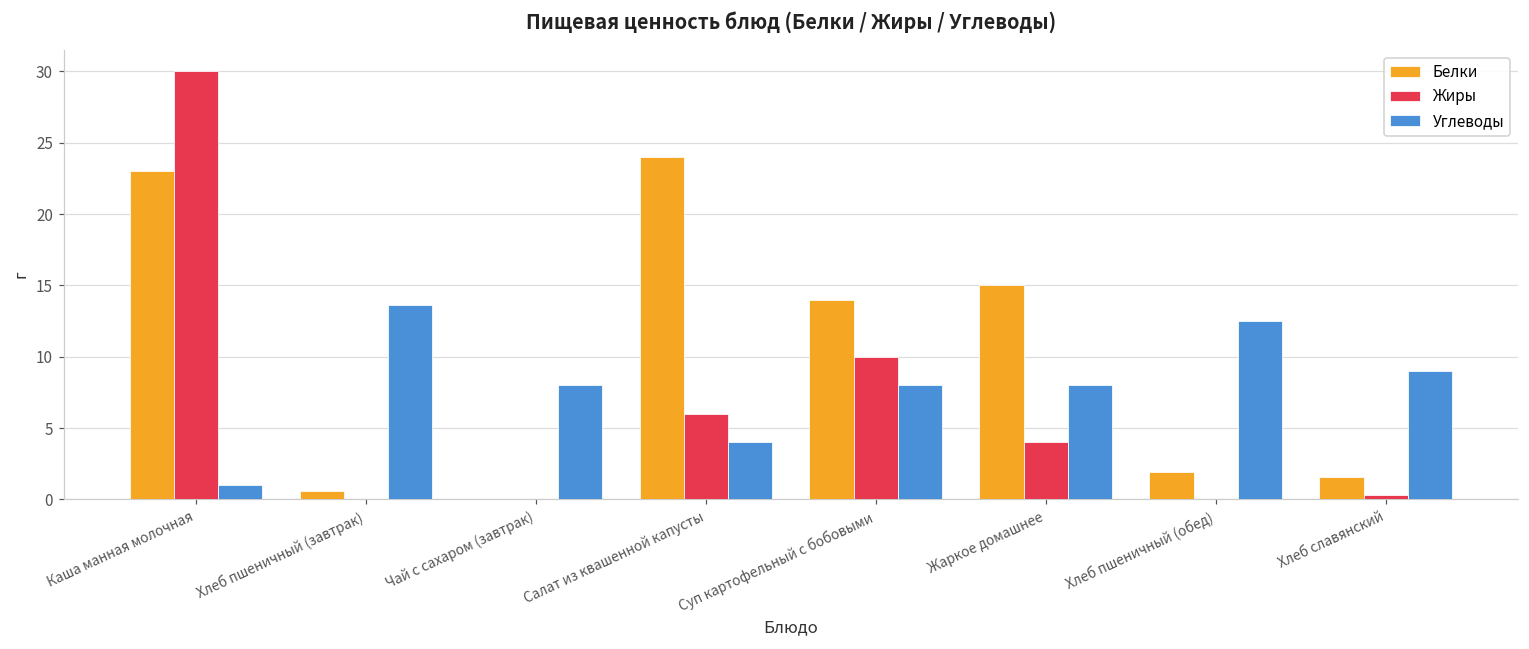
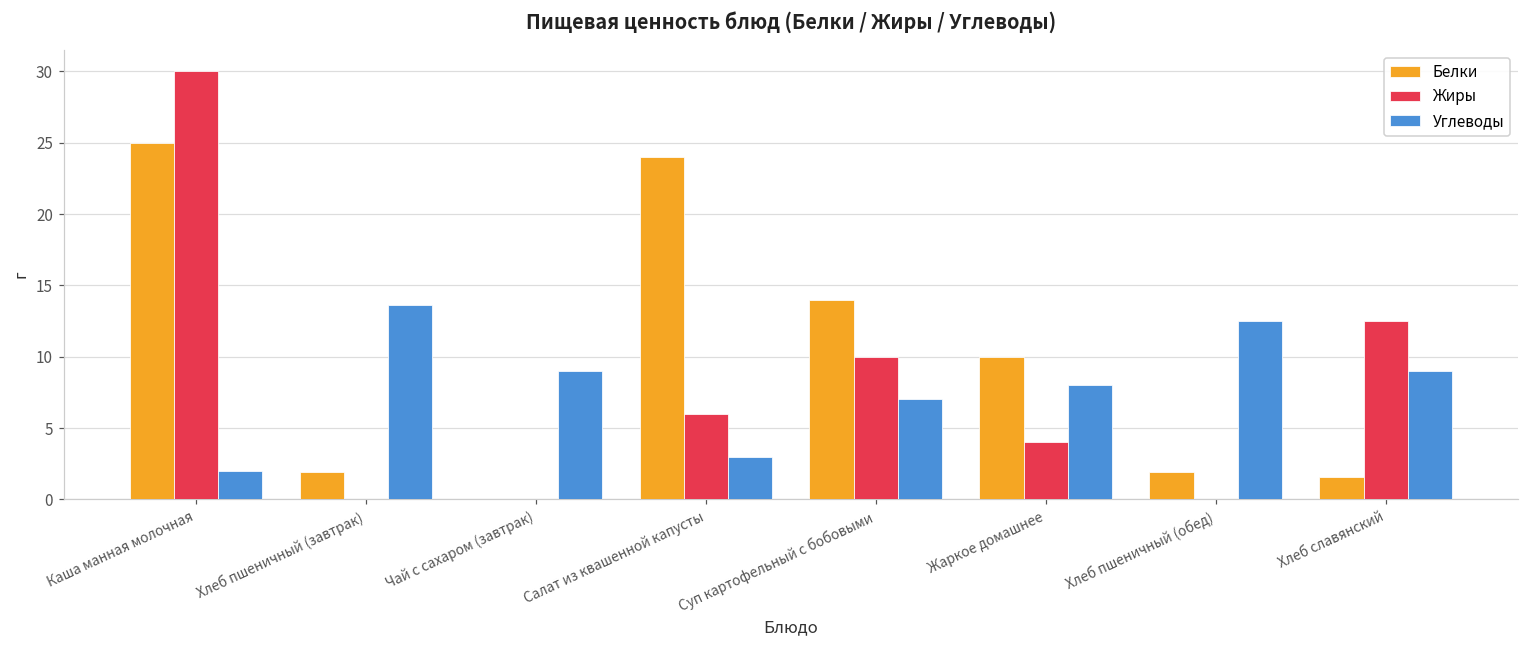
Белки, Каша манная молочная: 23 -> 25
Углеводы, Каша манная молочная: 1 -> 2
Белки, Хлеб пшеничный (завтрак): 0.6 -> 1.9
Углеводы, Чай с сахаром (завтрак): 8 -> 9
Углеводы, Салат из квашенной капусты: 4 -> 3
Углеводы, Суп картофельный с бобовыми: 8 -> 7
Белки, Жаркое домашнее: 15 -> 10
Жиры, Хлеб славянский: 0.3 -> 12.5
